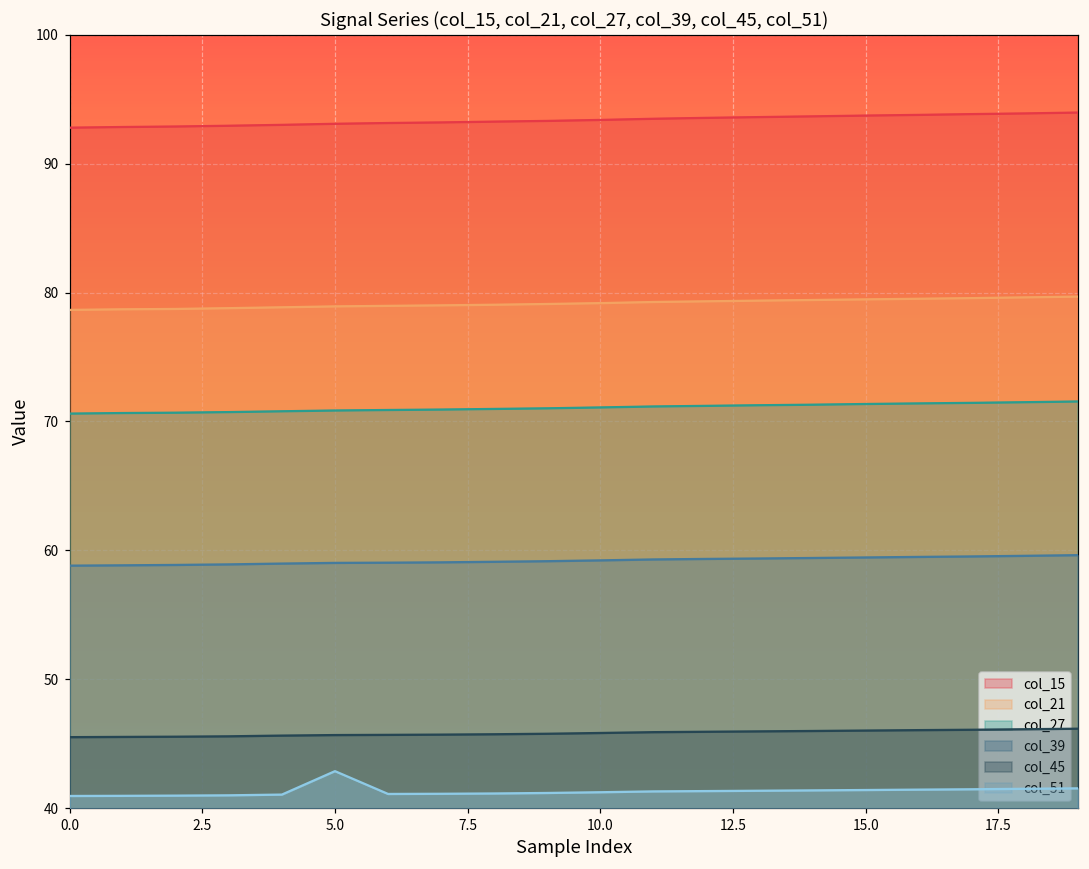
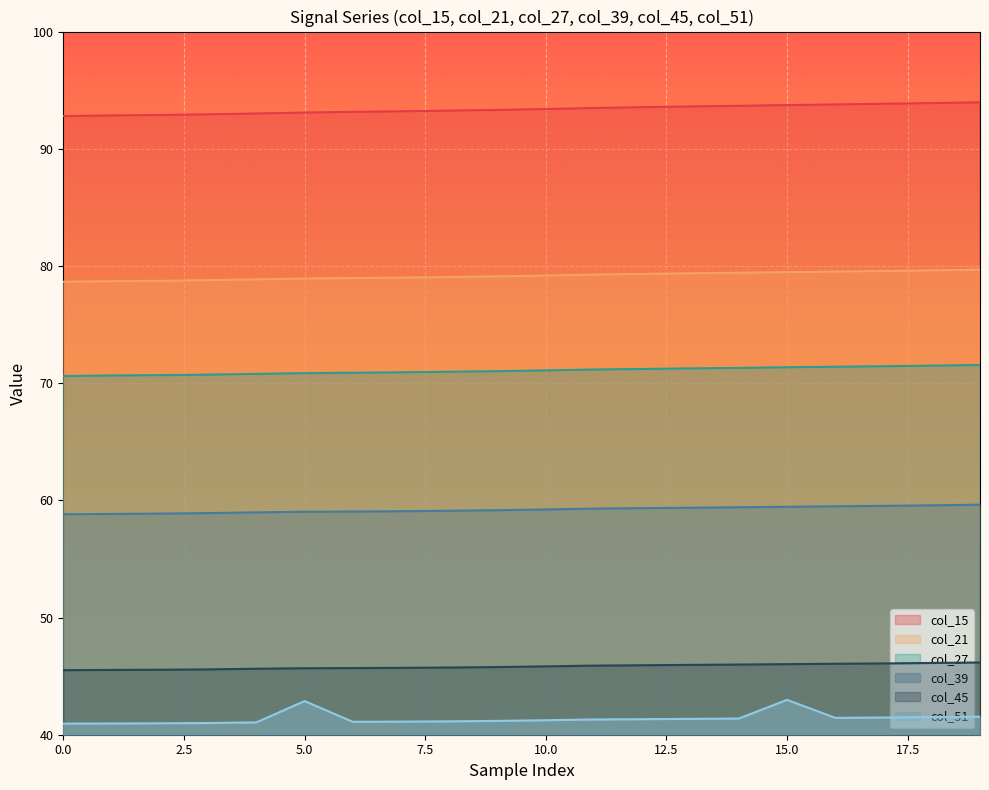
col_51, 15.0: 41.4 -> 43.0
